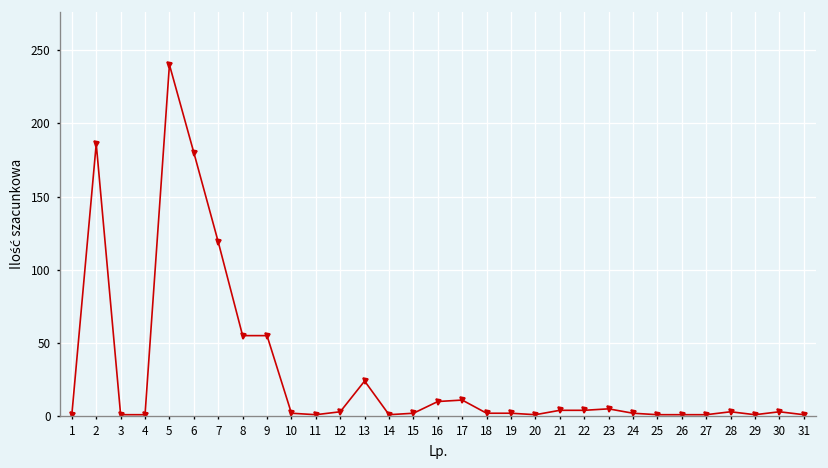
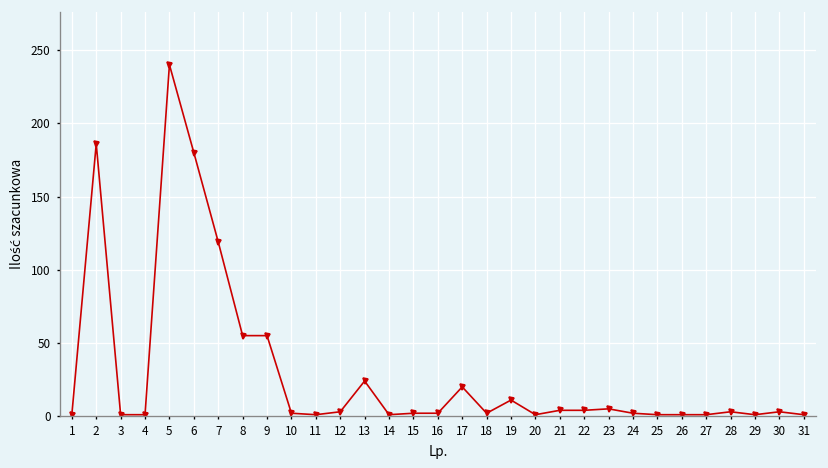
16: 10 -> 2
17: 11 -> 20
19: 2 -> 11
